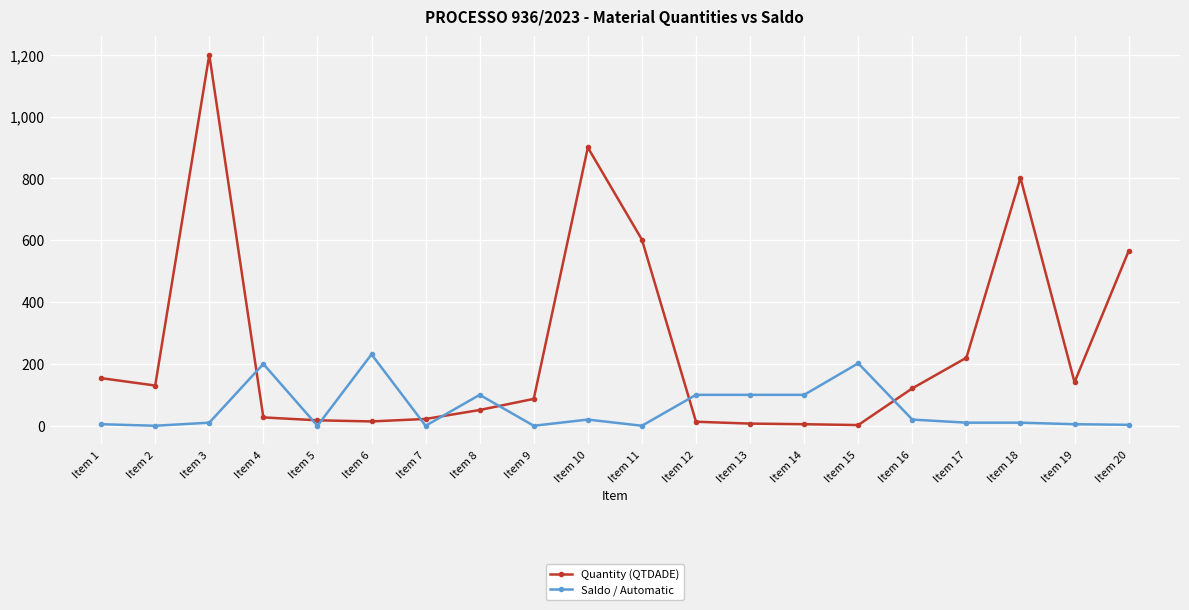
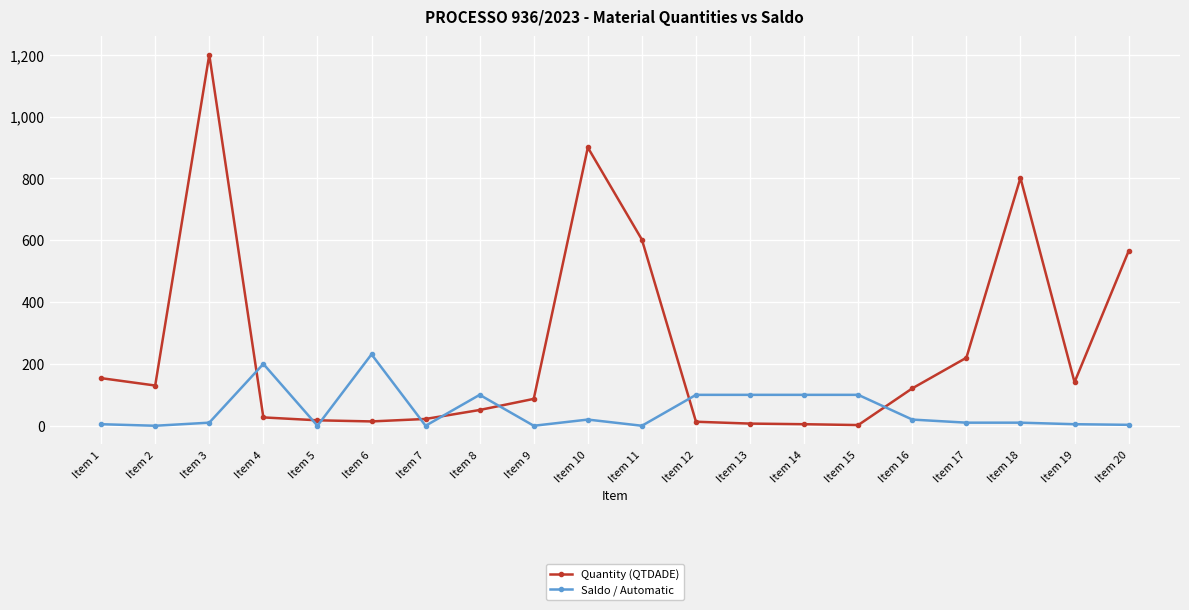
Saldo / Automatic, Item 15: 200 -> 100
